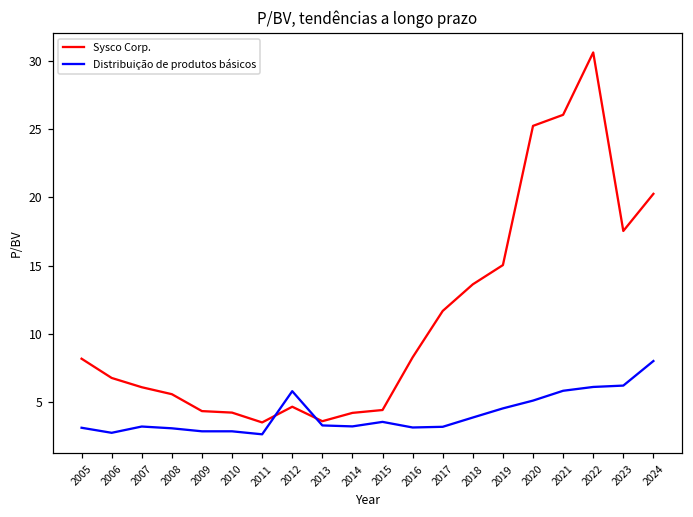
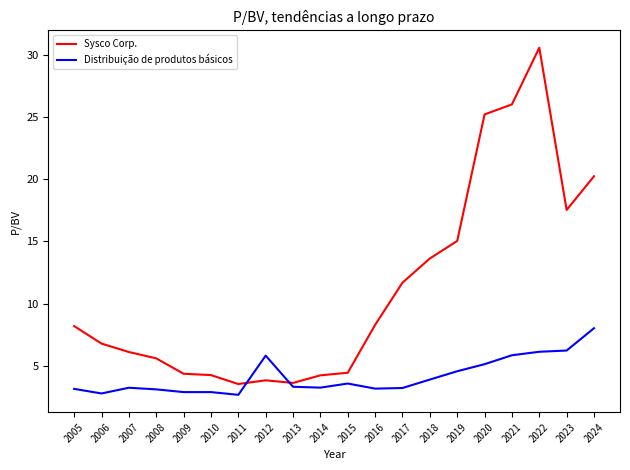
Sysco Corp., 2012: 4.7 -> 3.8
